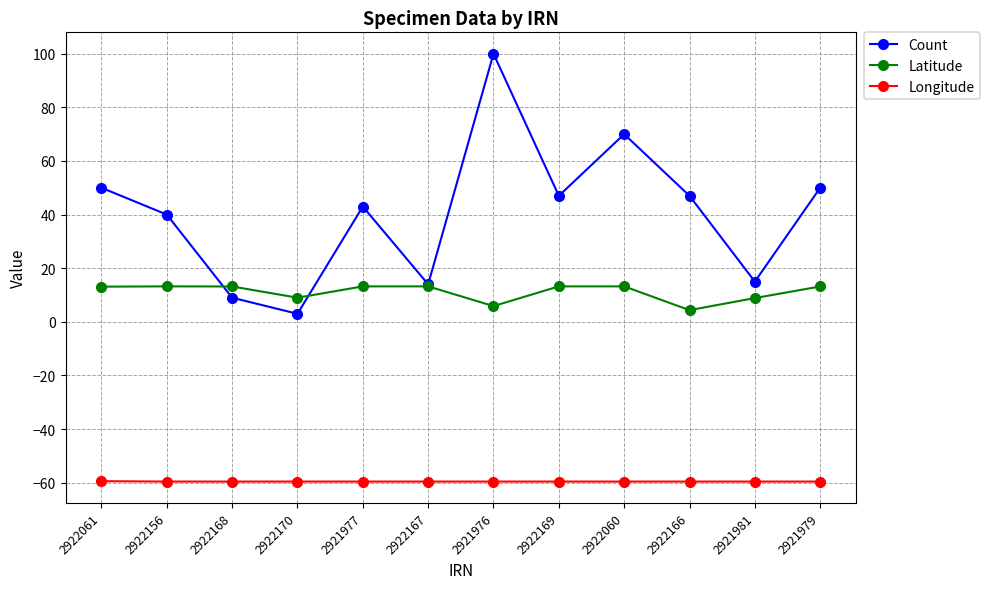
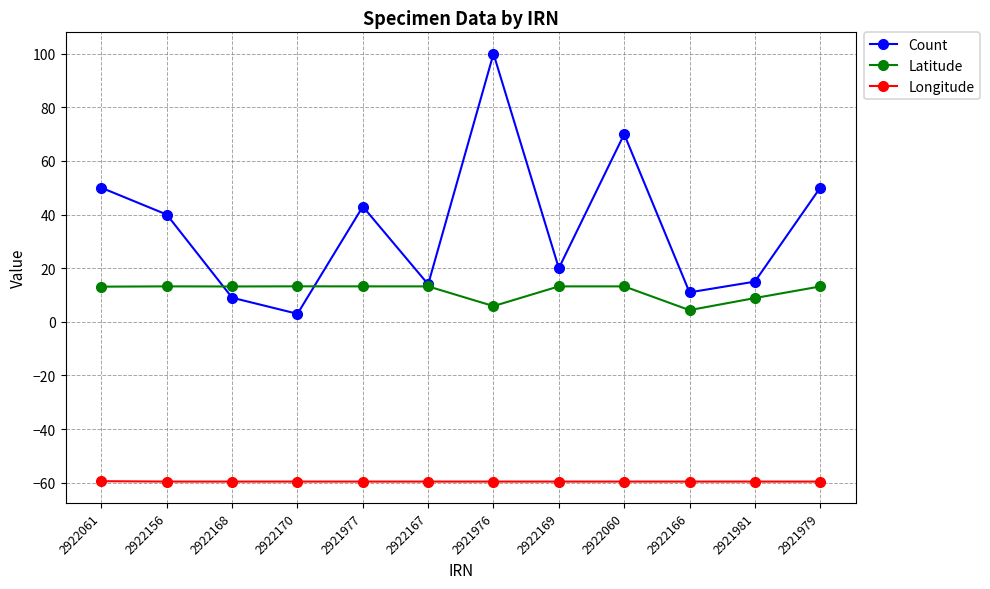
Latitude, 2922170: 9 -> 13
Count, 2922169: 47 -> 20
Count, 2922166: 47 -> 11
